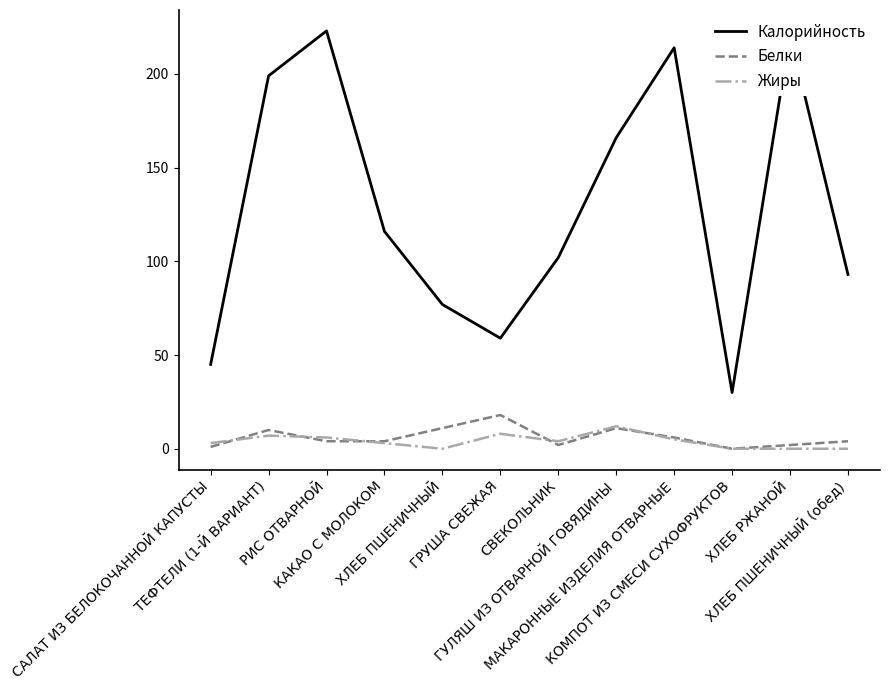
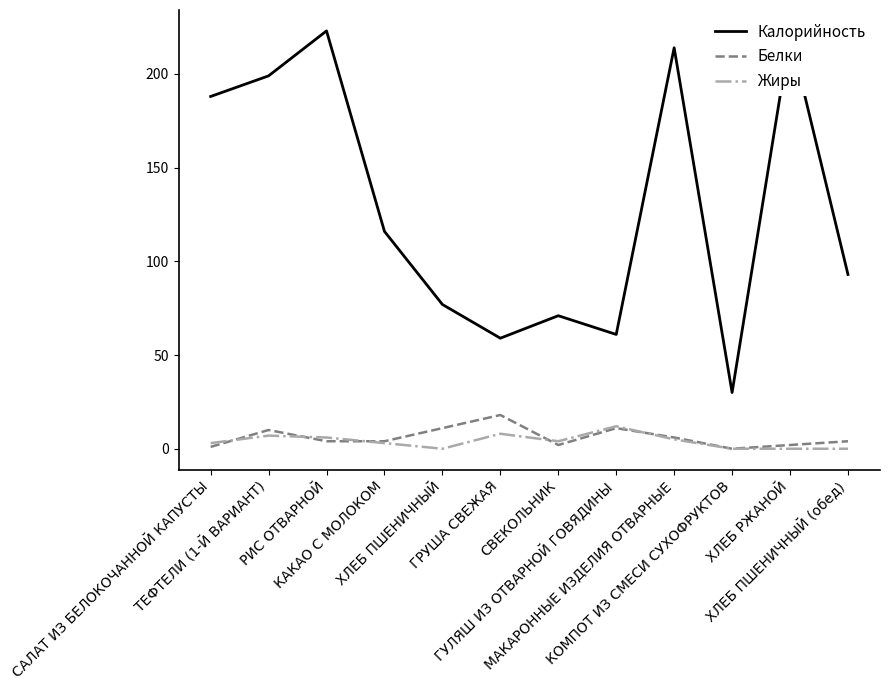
Калорийность, САЛАТ ИЗ БЕЛОКОЧАННОЙ КАПУСТЫ: 45 -> 188
Калорийность, СВЕКОЛЬНИК: 102 -> 71
Калорийность, ГУЛЯШ ИЗ ОТВАРНОЙ ГОВЯДИНЫ: 166 -> 61
